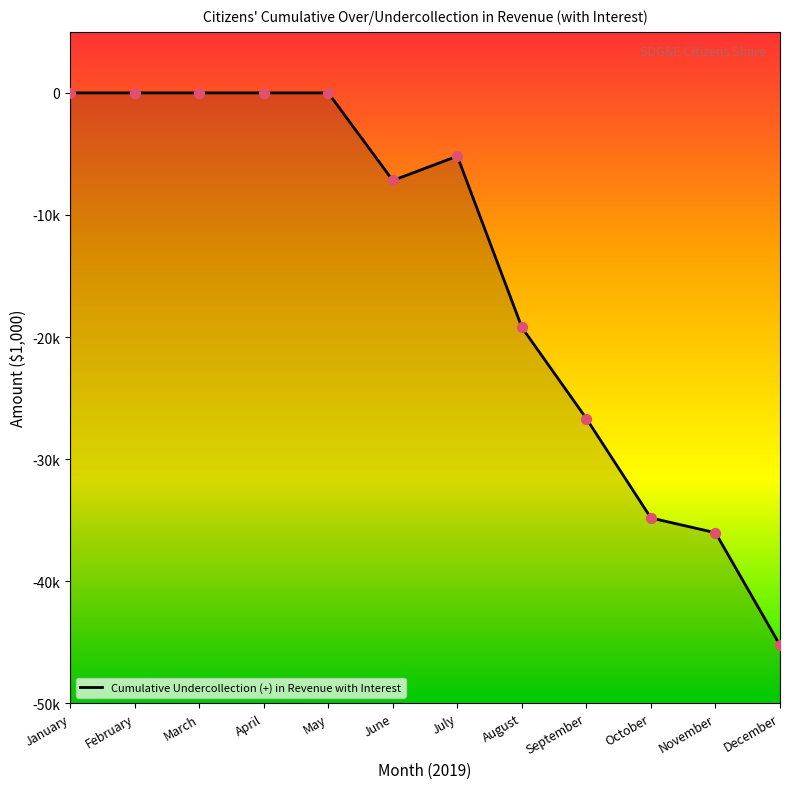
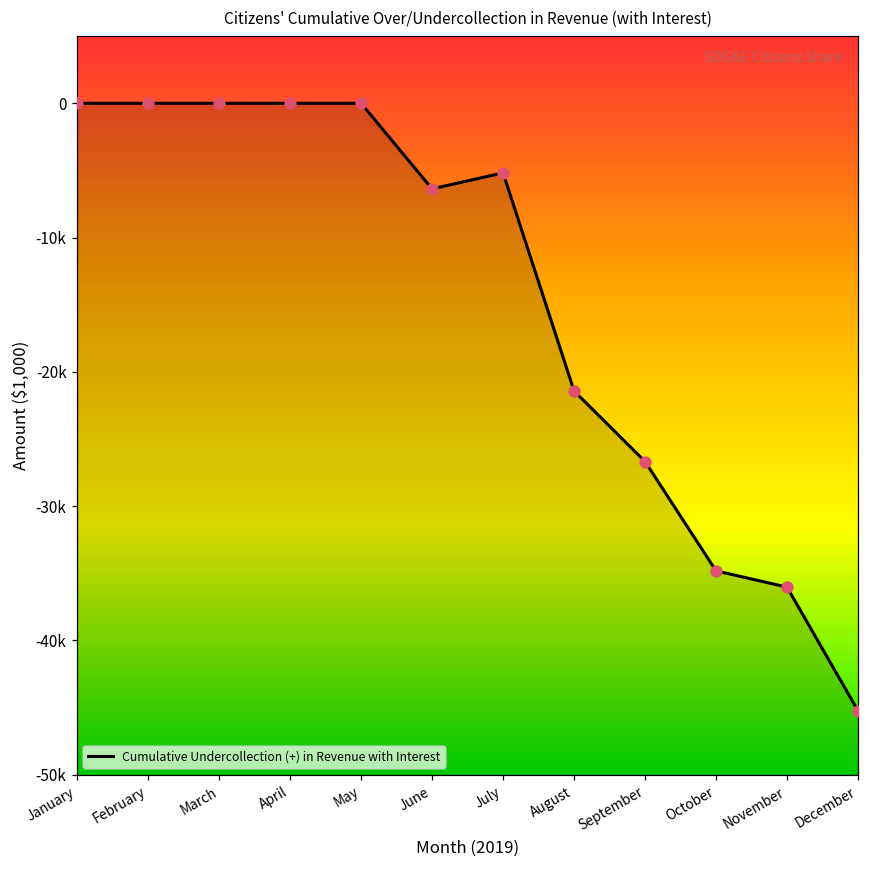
June: -7200 -> -6400
August: -19200 -> -21400
